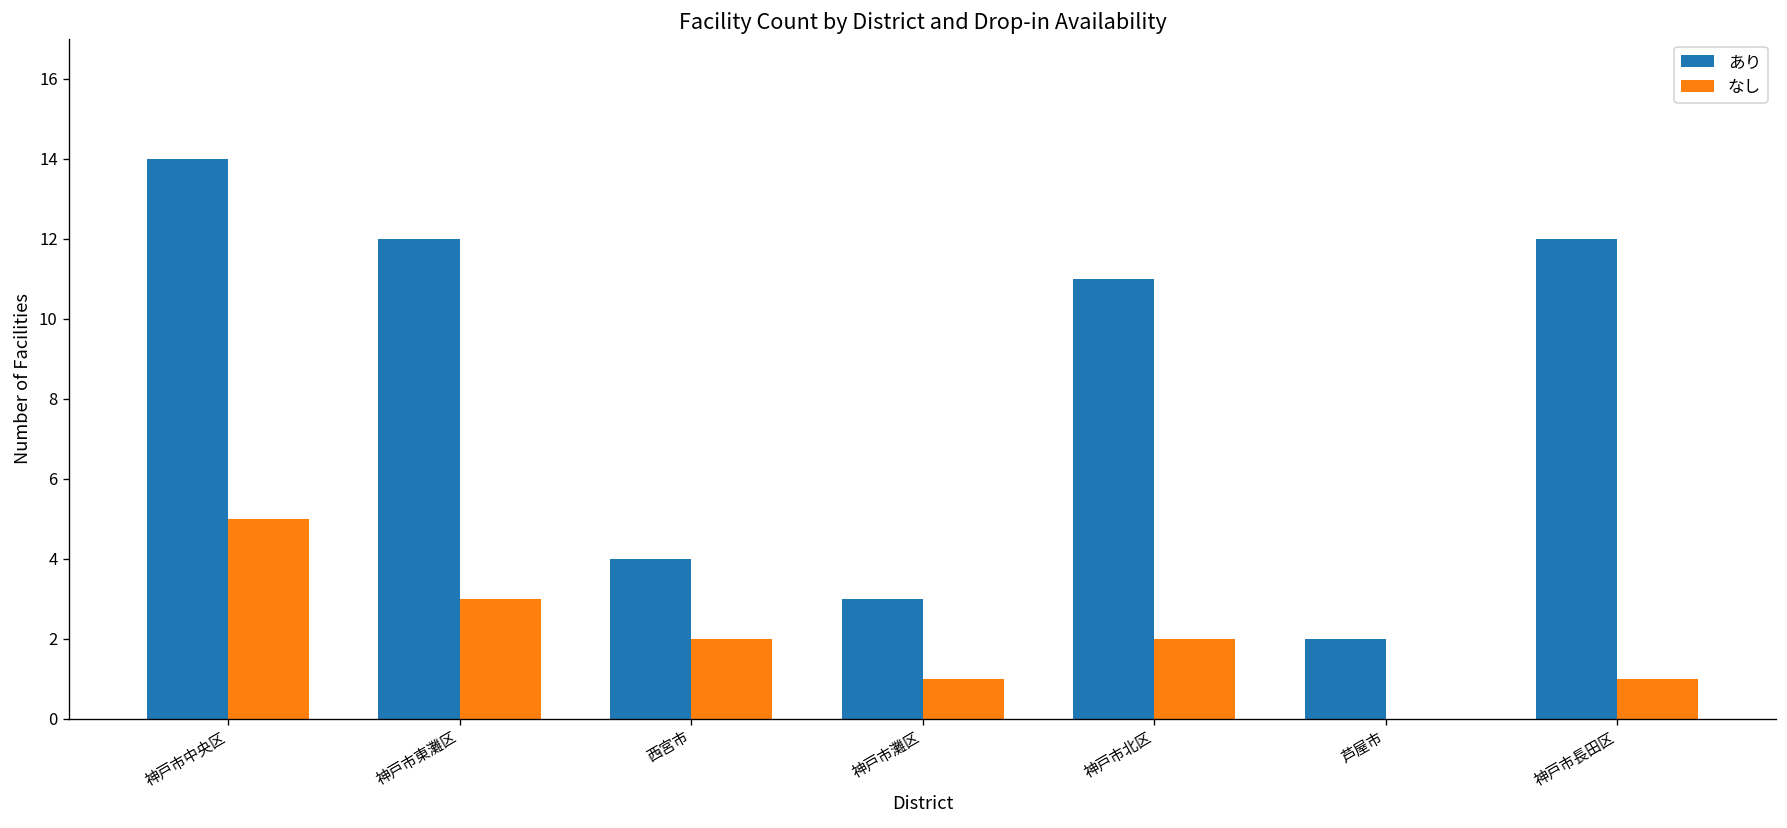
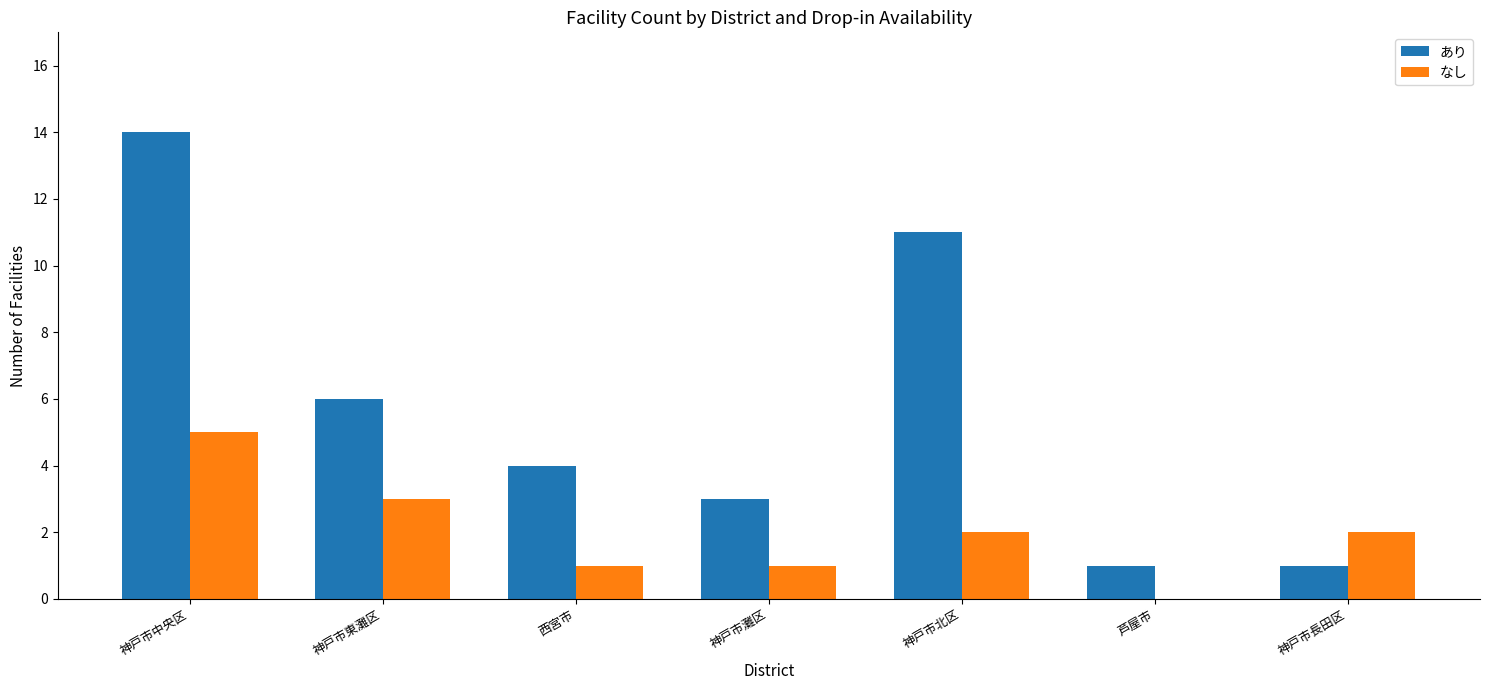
あり, 神戸市東灘区: 12 -> 6
なし, 西宮市: 2 -> 1
あり, 芦屋市: 2 -> 1
あり, 神戸市長田区: 12 -> 1
なし, 神戸市長田区: 1 -> 2
